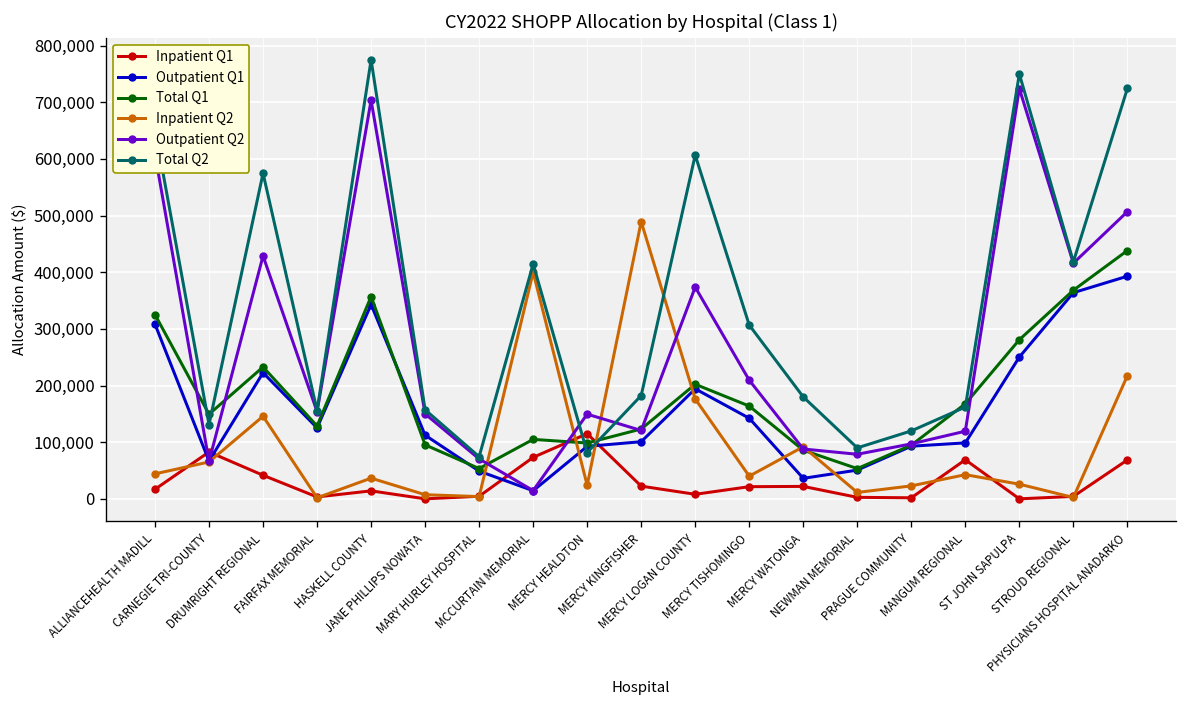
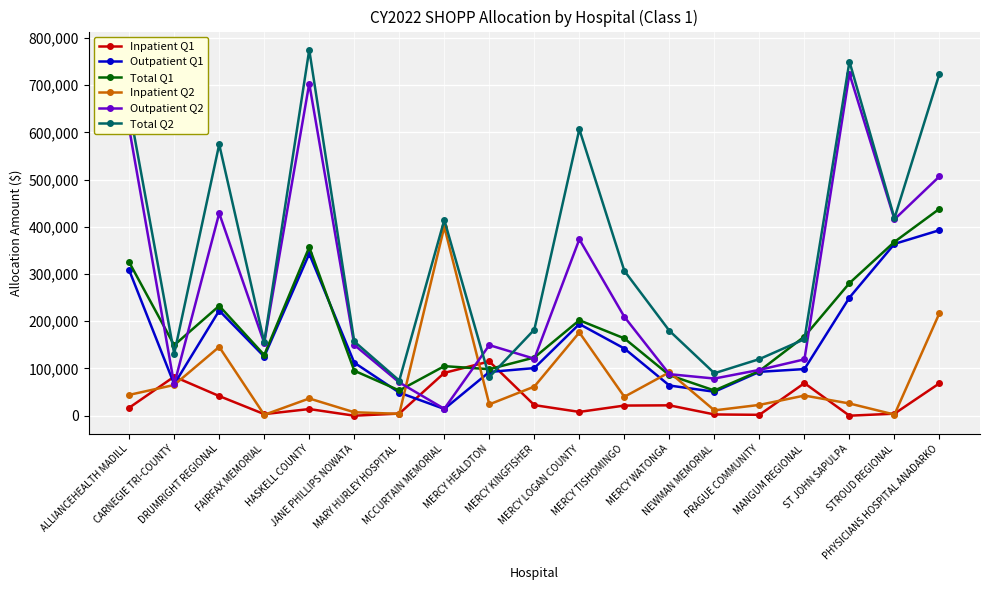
Inpatient Q1, MCCURTAIN MEMORIAL: 70,000 -> 90,000
Inpatient Q2, MERCY KINGFISHER: 490,000 -> 60,000
Outpatient Q1, MERCY WATONGA: 40,000 -> 60,000
